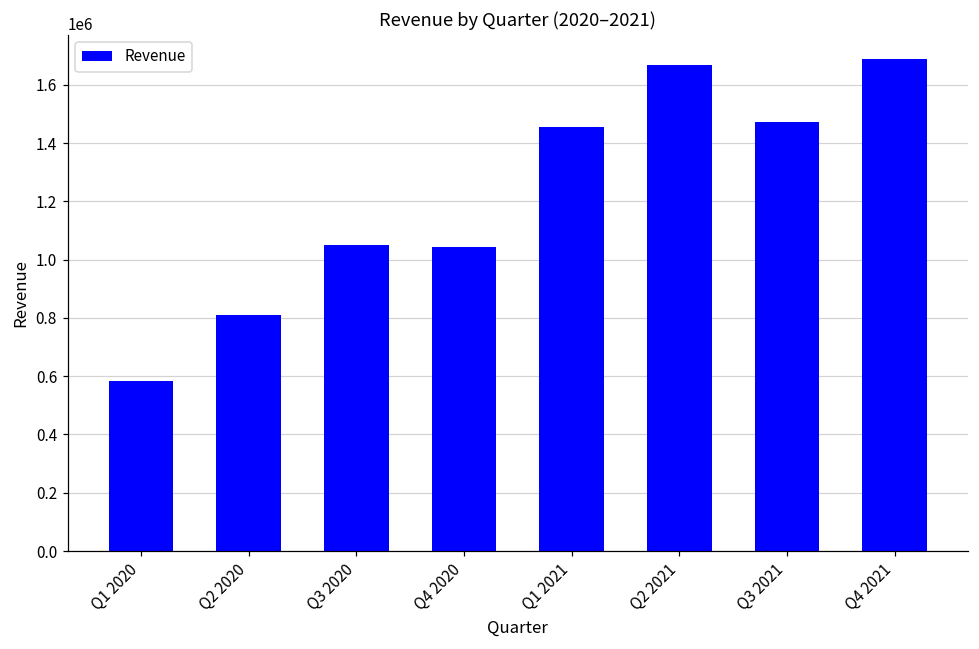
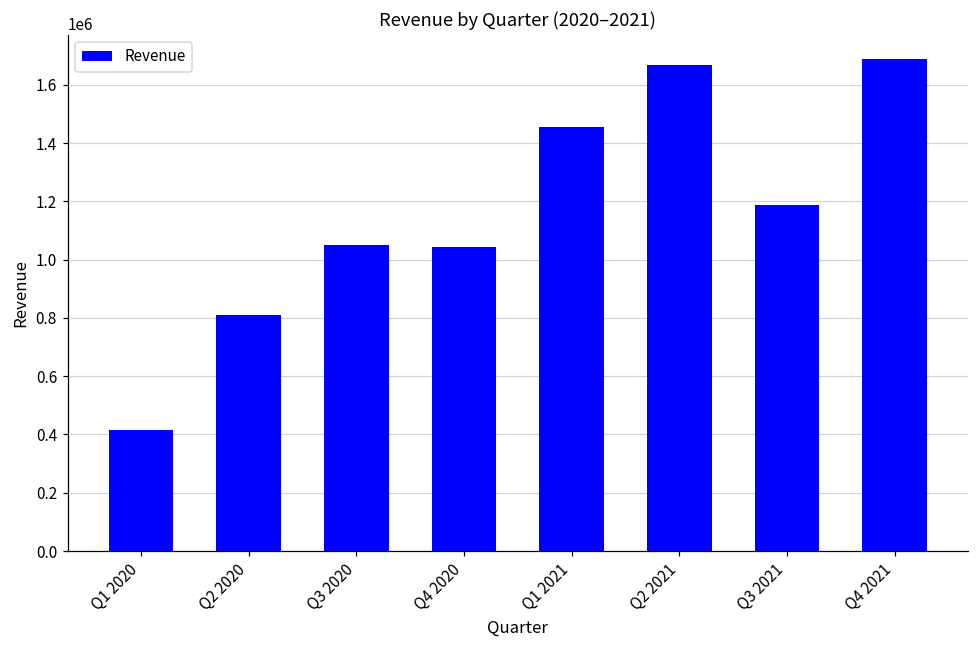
Q1 2020: 580000 -> 420000
Q3 2021: 1470000 -> 1190000
